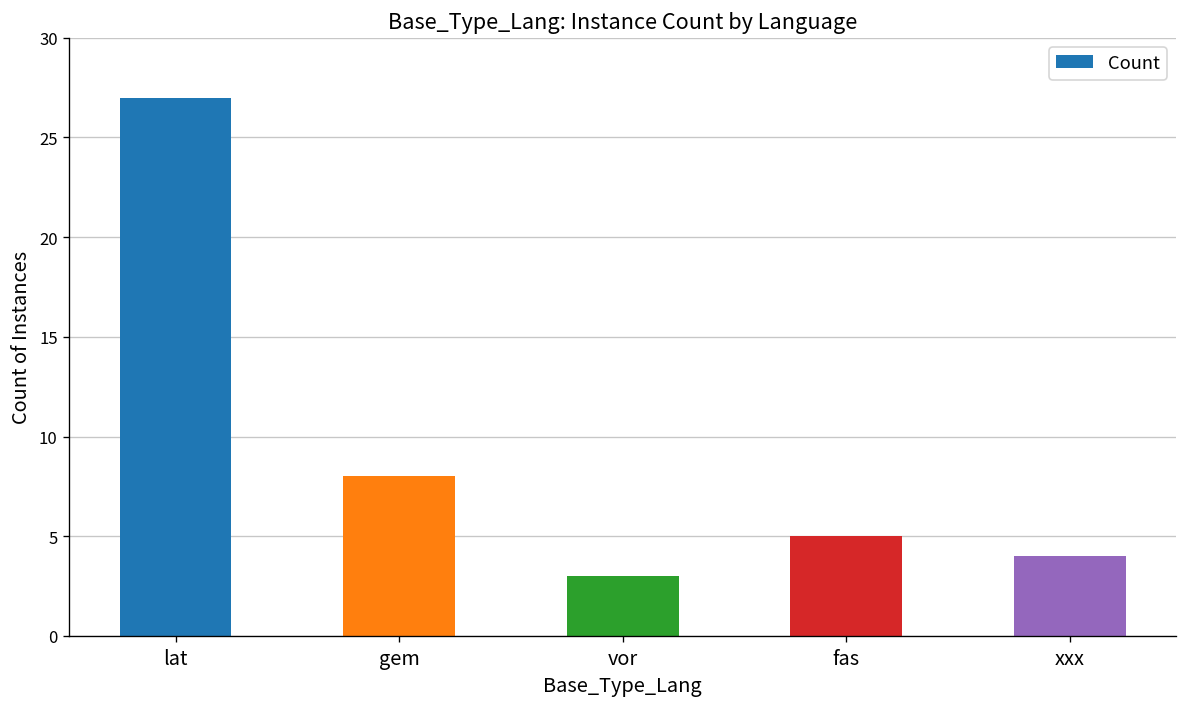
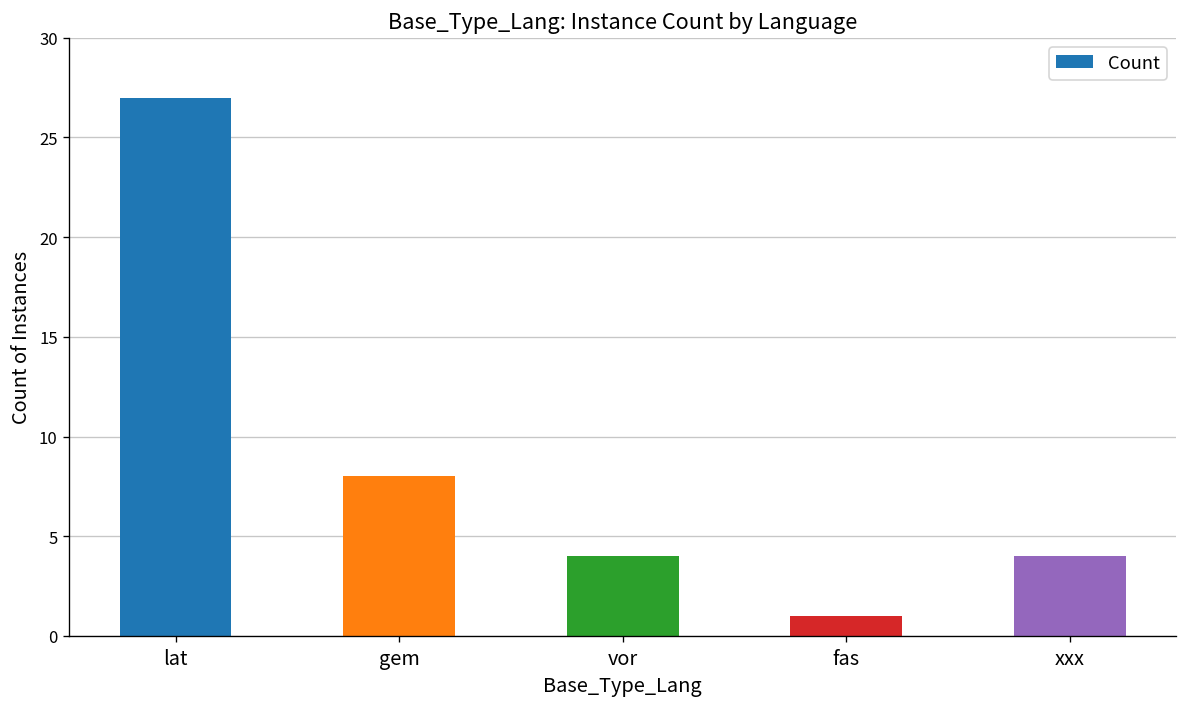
vor: 3 -> 4
fas: 5 -> 1
